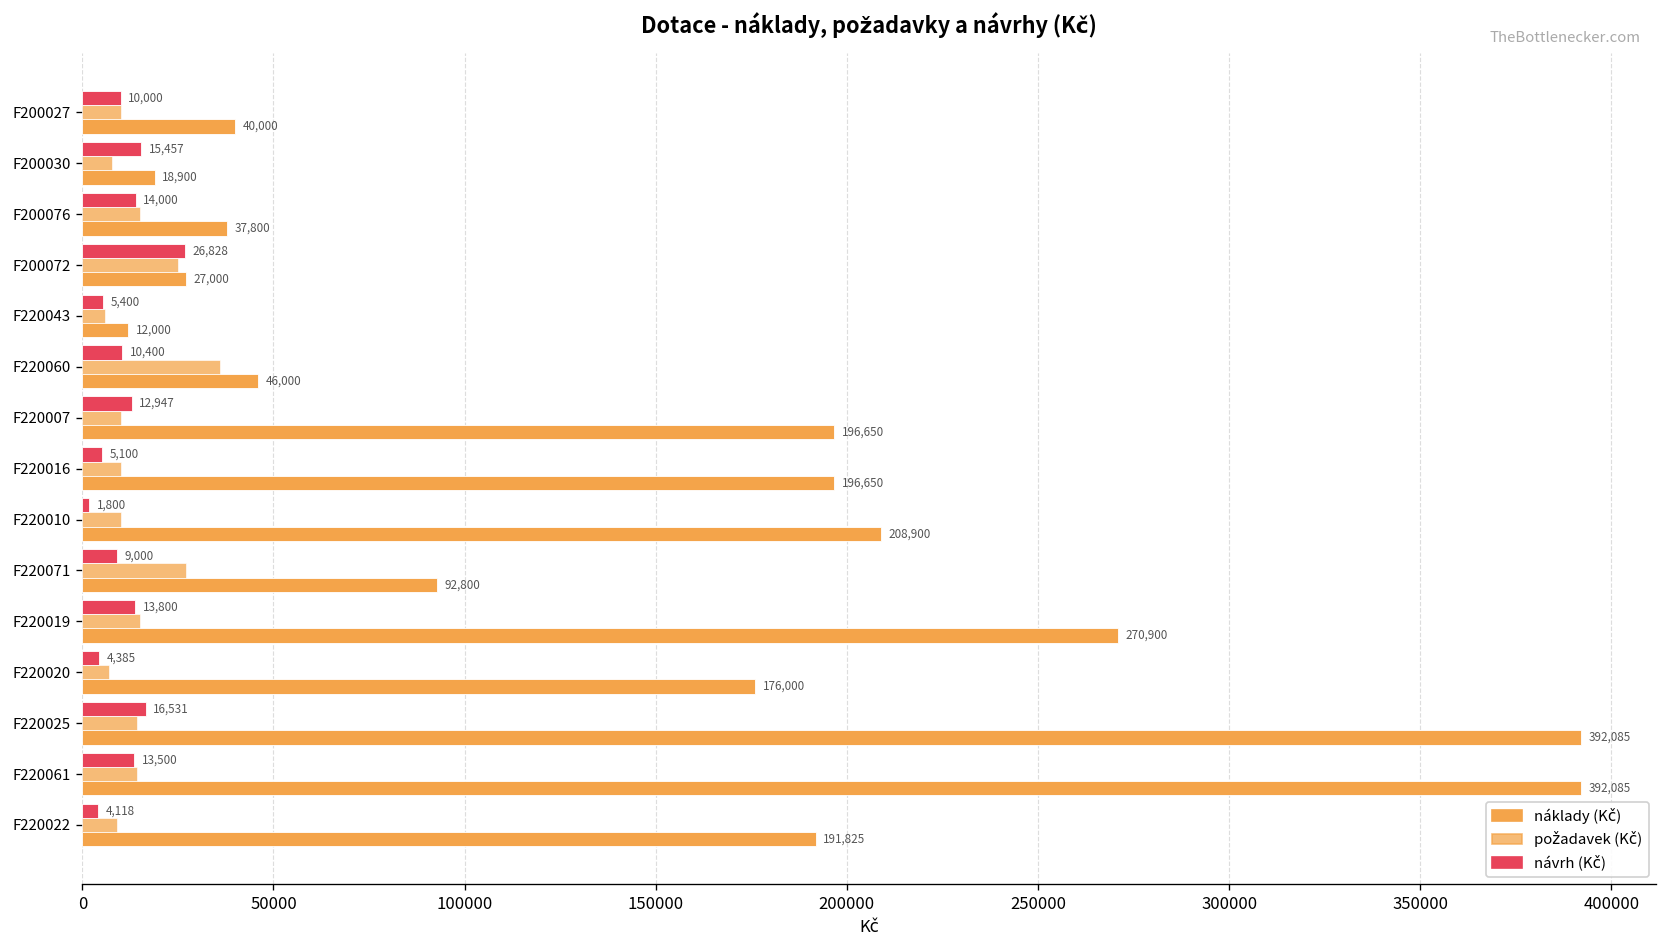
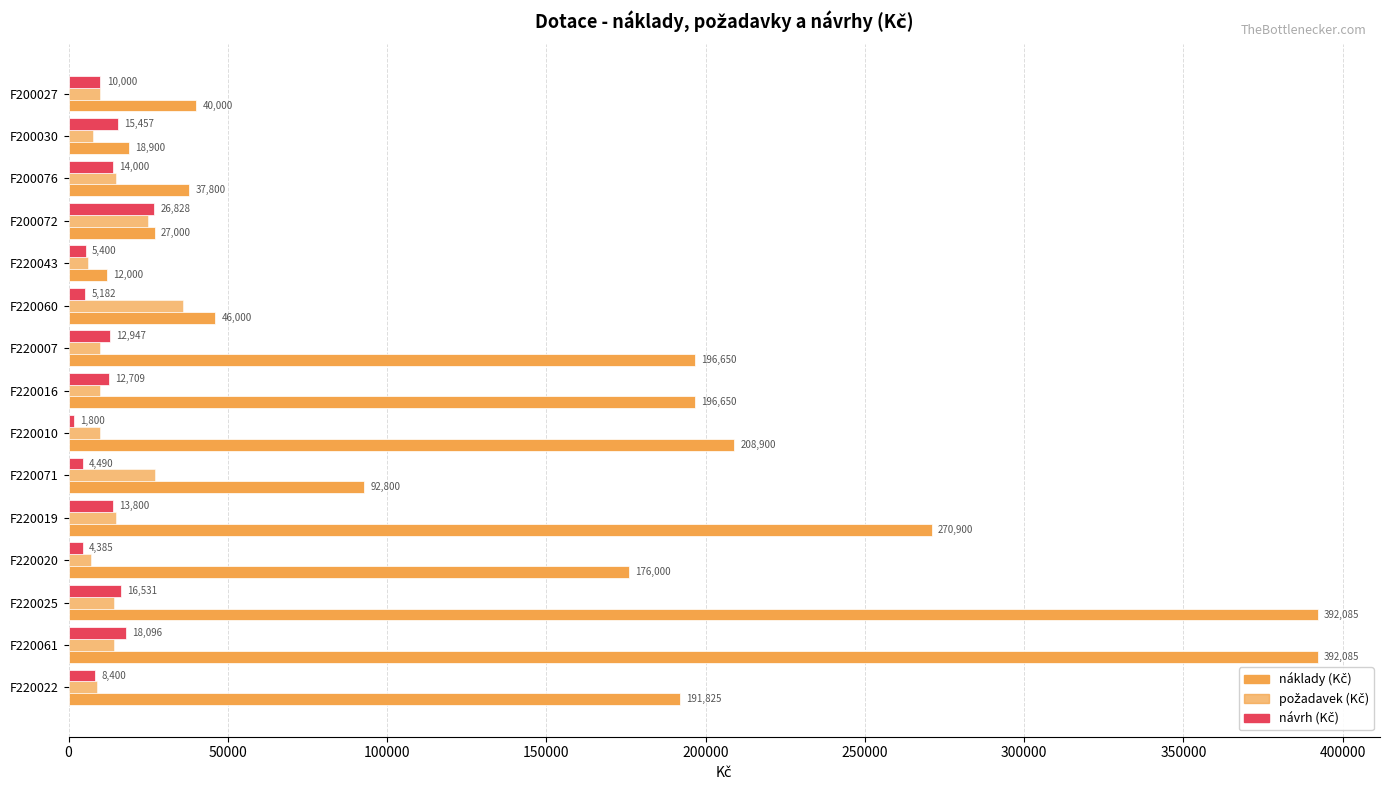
návrh (Kč), F220060: 10,400 -> 5,182
návrh (Kč), F220016: 5,100 -> 12,709
návrh (Kč), F220071: 9,000 -> 4,490
návrh (Kč), F220061: 13,500 -> 18,096
návrh (Kč), F220022: 4,118 -> 8,400
